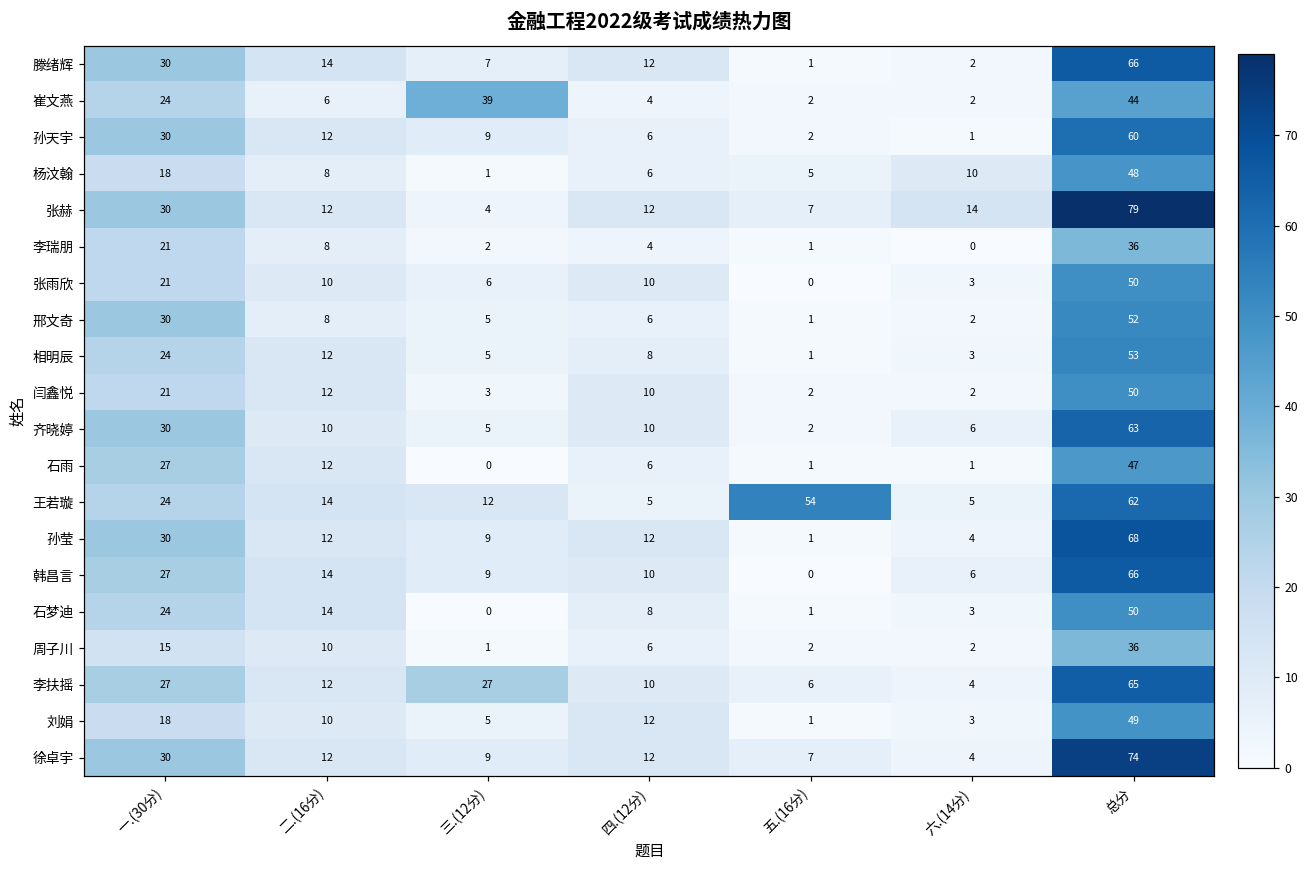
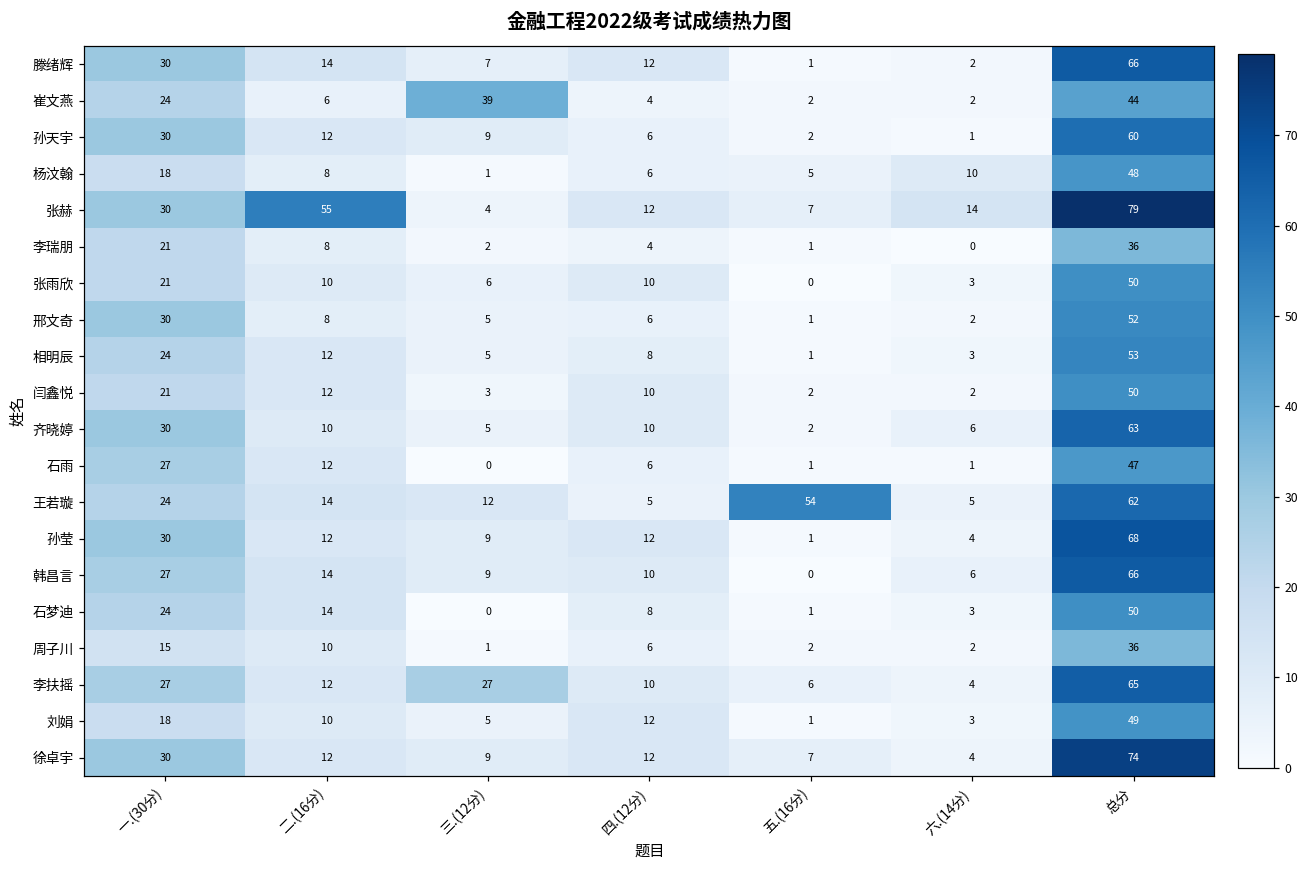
张赫, 二.(16分): 12 -> 55
